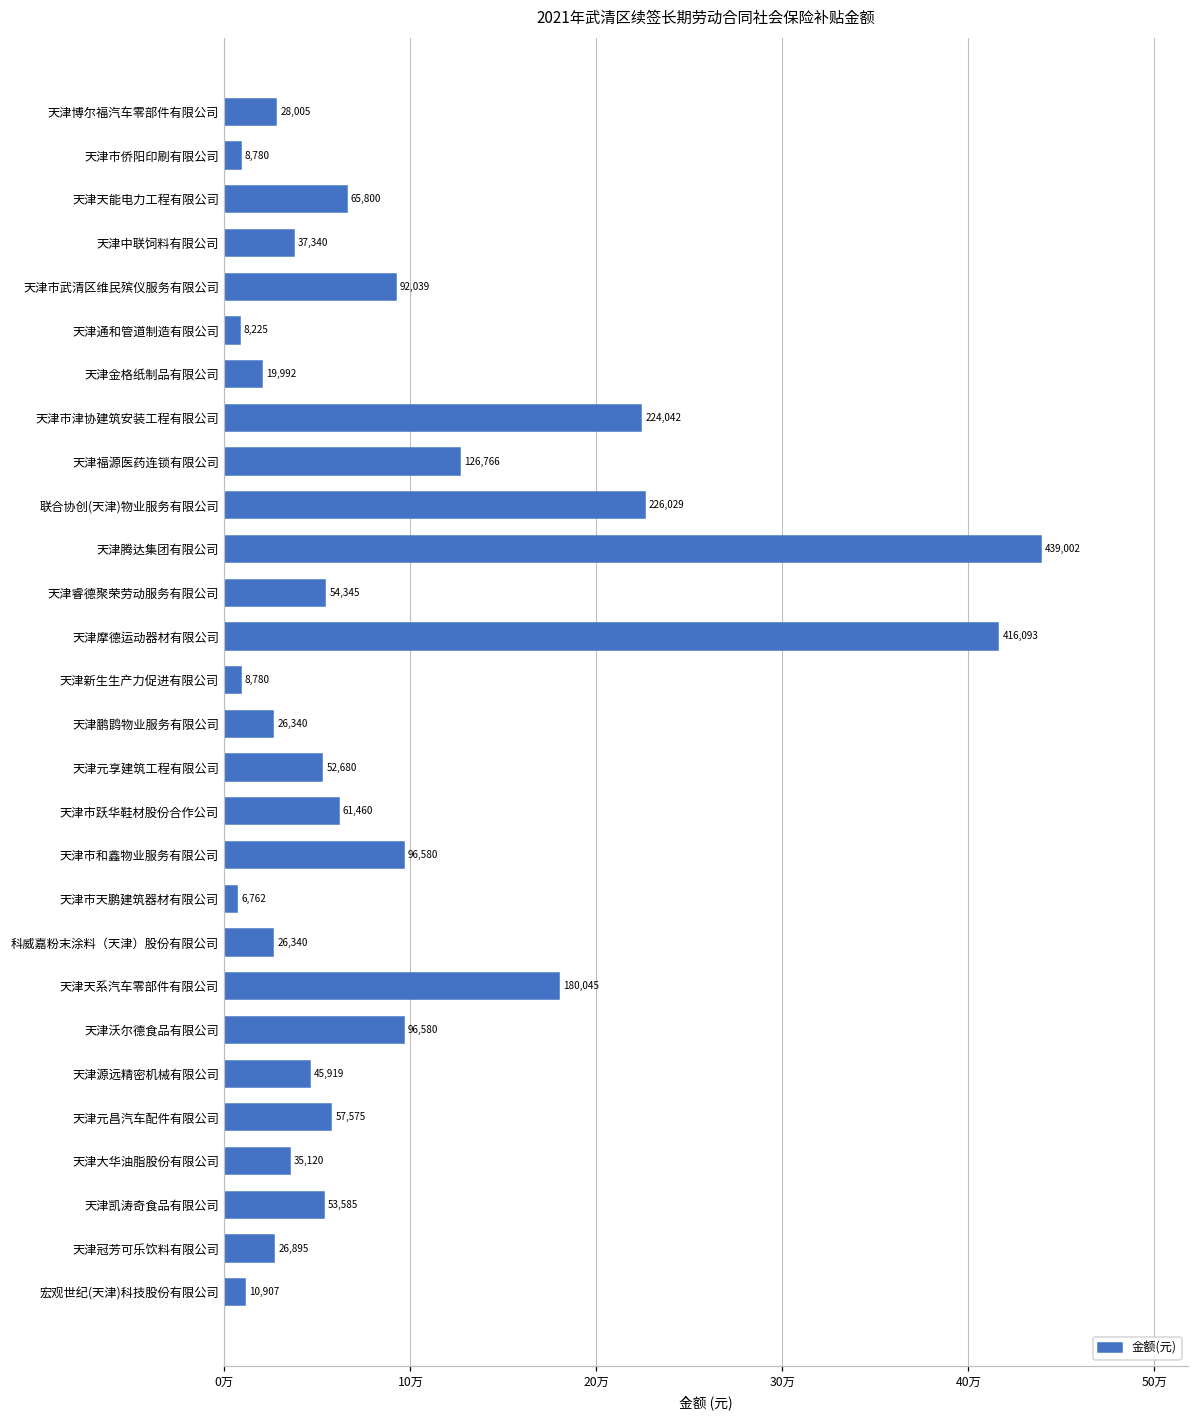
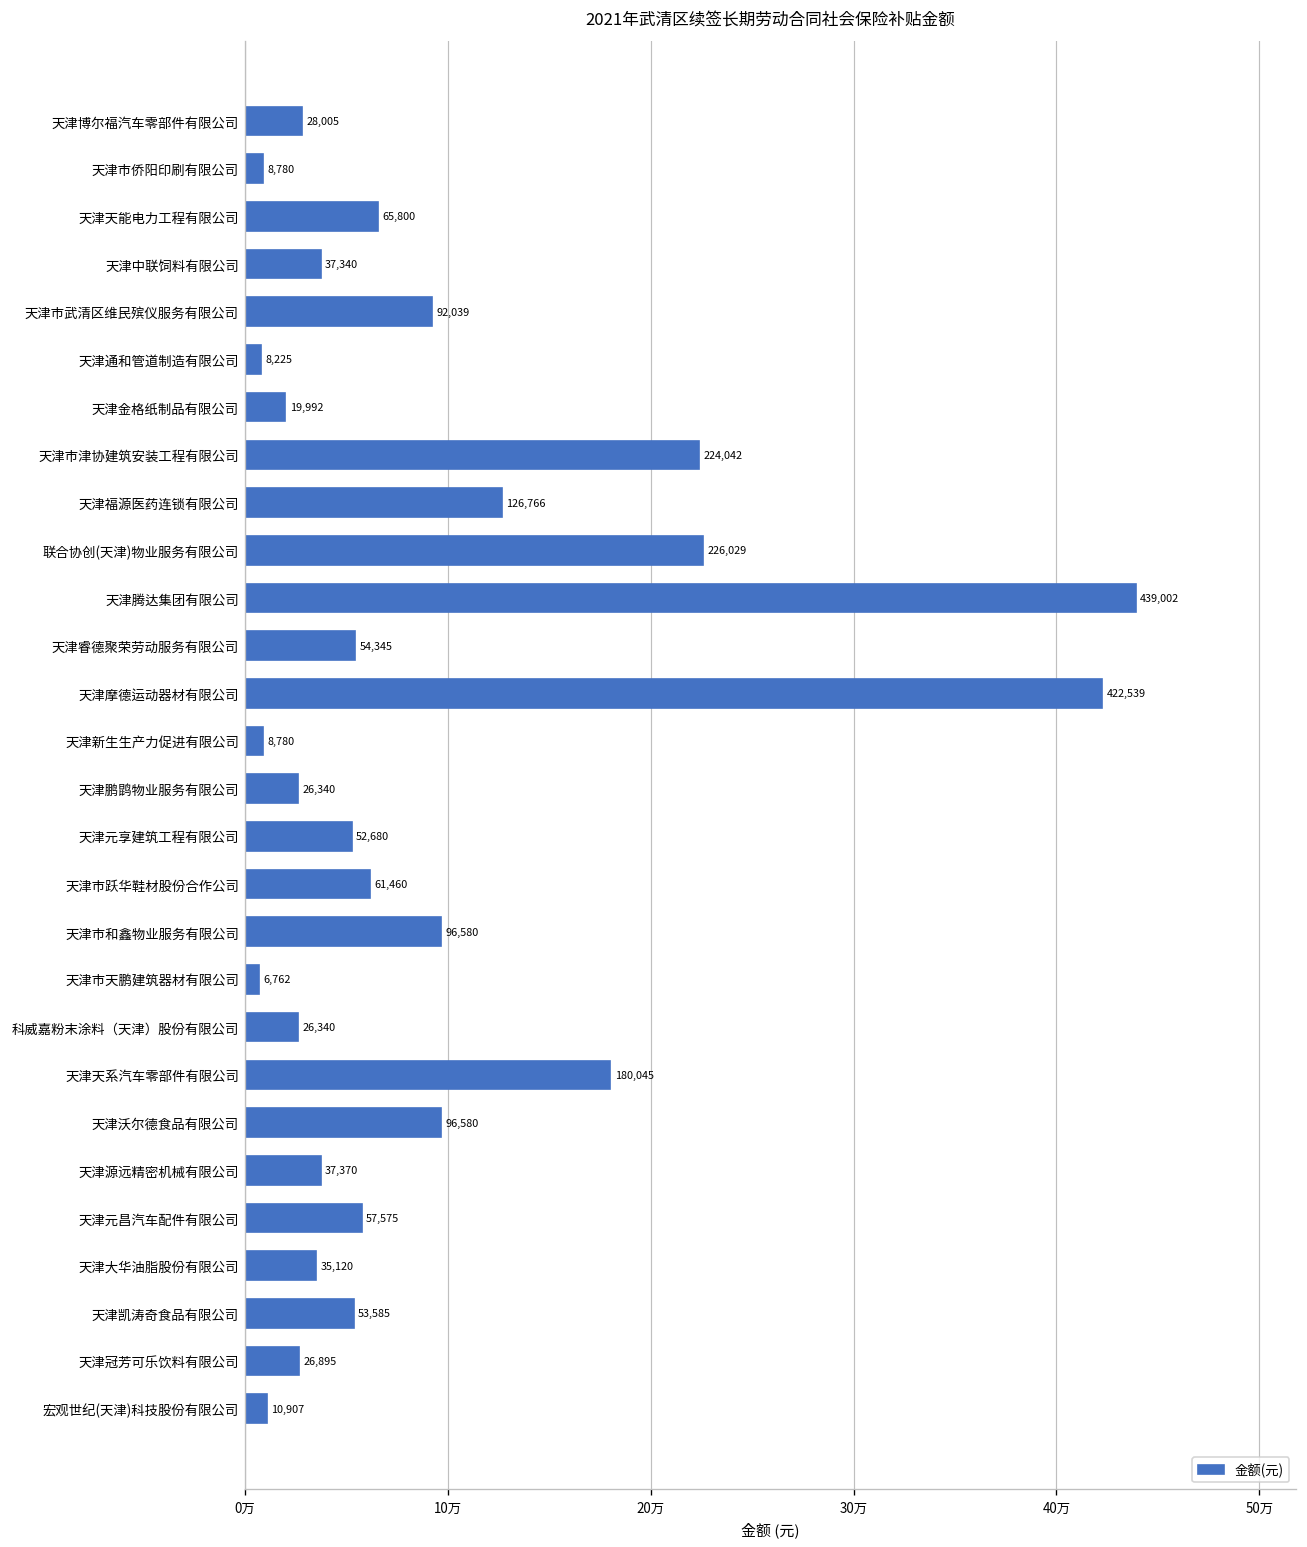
天津摩德运动器材有限公司: 416,093 -> 422,539
天津源远精密机械有限公司: 45,919 -> 37,370
